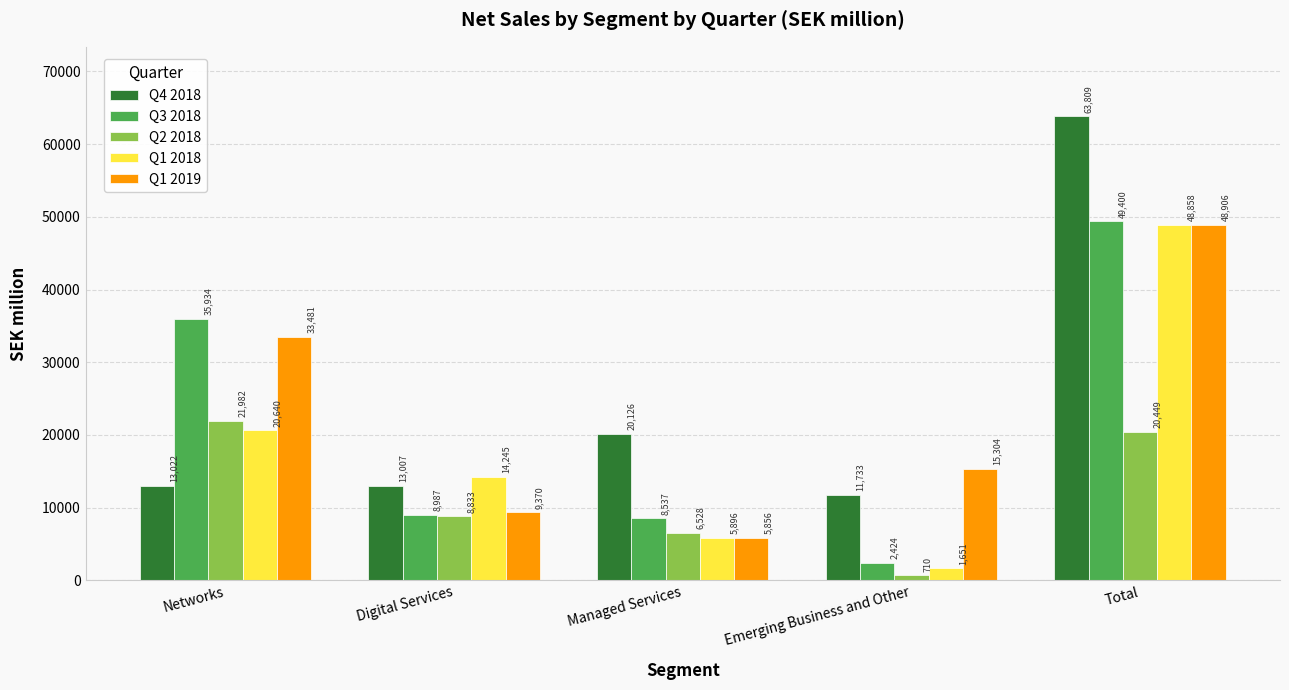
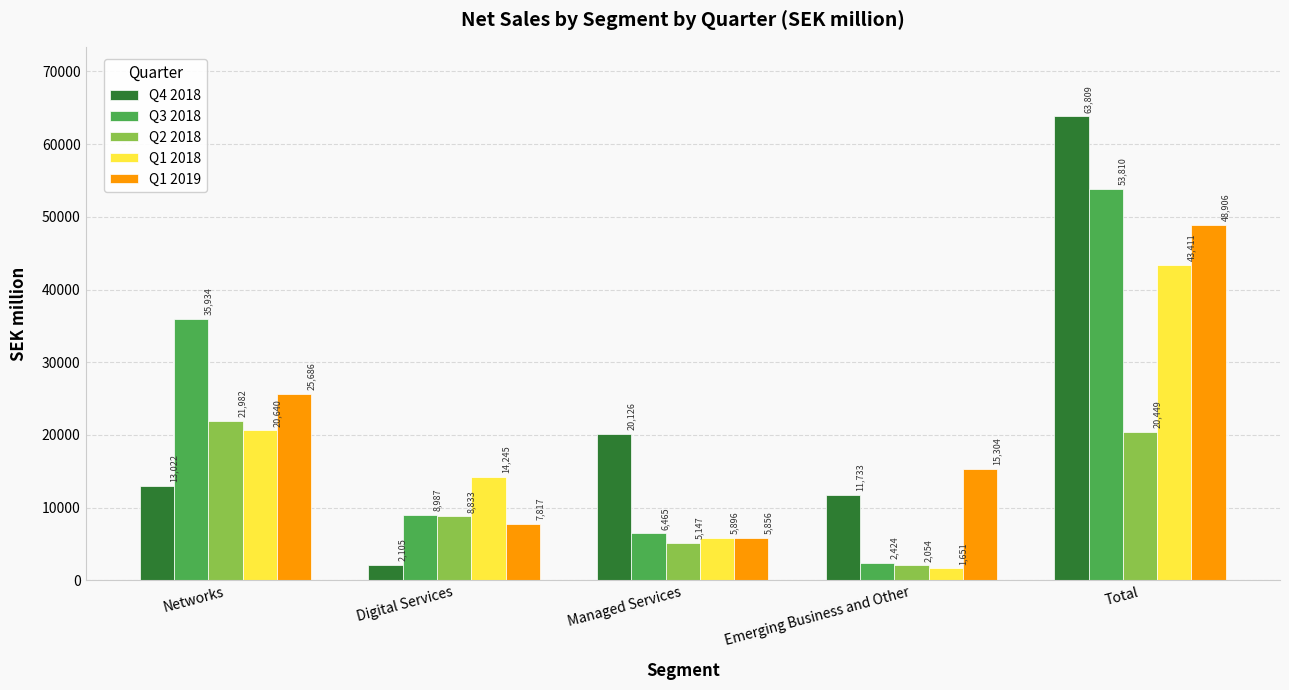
Q1 2019, Networks: 33,481 -> 25,686
Q4 2018, Digital Services: 13,007 -> 2,105
Q1 2019, Digital Services: 9,370 -> 7,817
Q3 2018, Managed Services: 8,537 -> 6,465
Q2 2018, Managed Services: 6,528 -> 5,147
Q2 2018, Emerging Business and Other: 710 -> 2,054
Q3 2018, Total: 49,400 -> 53,810
Q1 2018, Total: 48,858 -> 43,411
